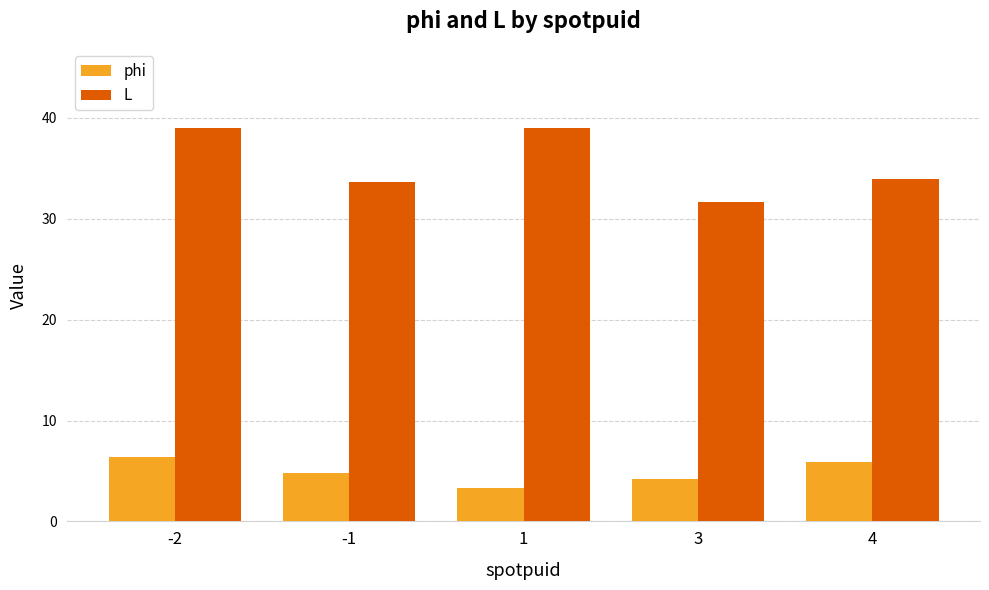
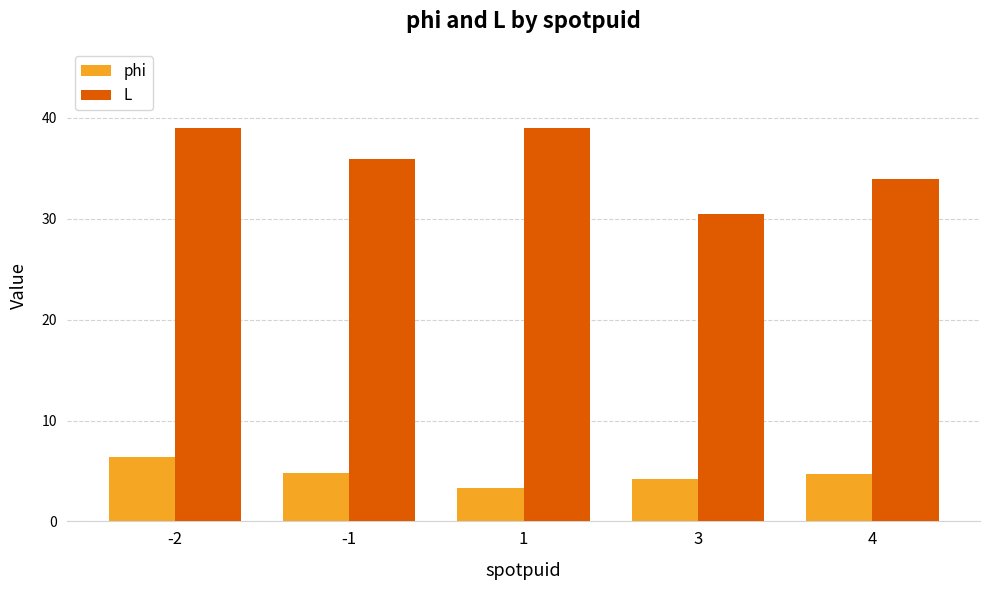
L, -1: 33.7 -> 35.9
L, 3: 31.7 -> 30.5
phi, 4: 5.9 -> 4.7
